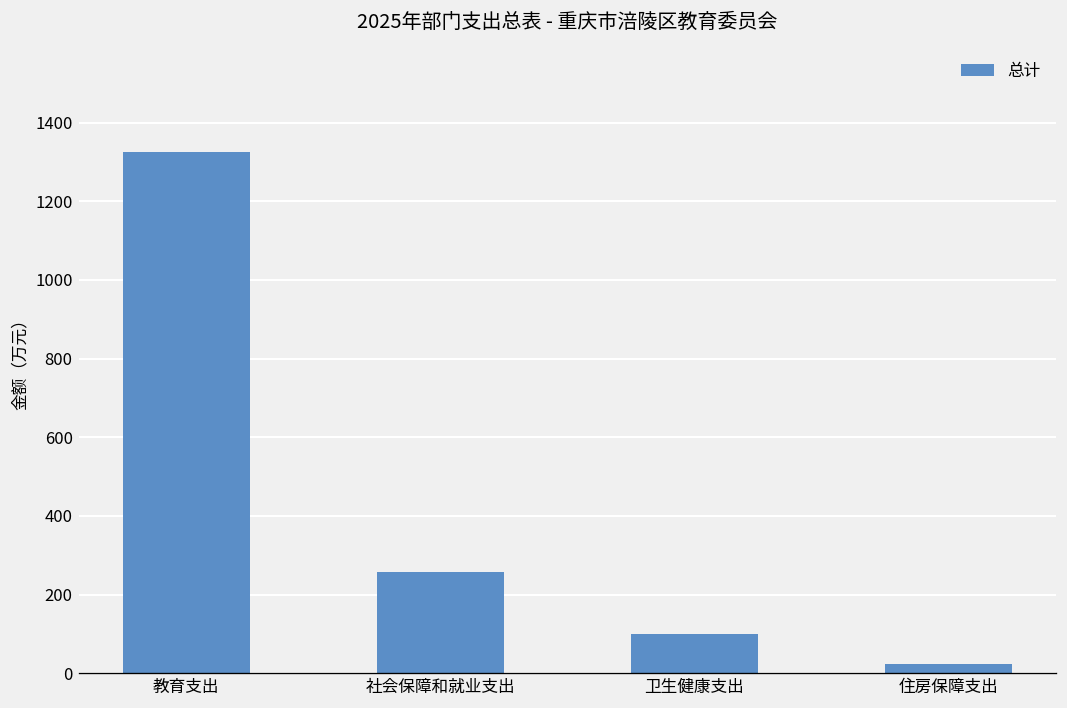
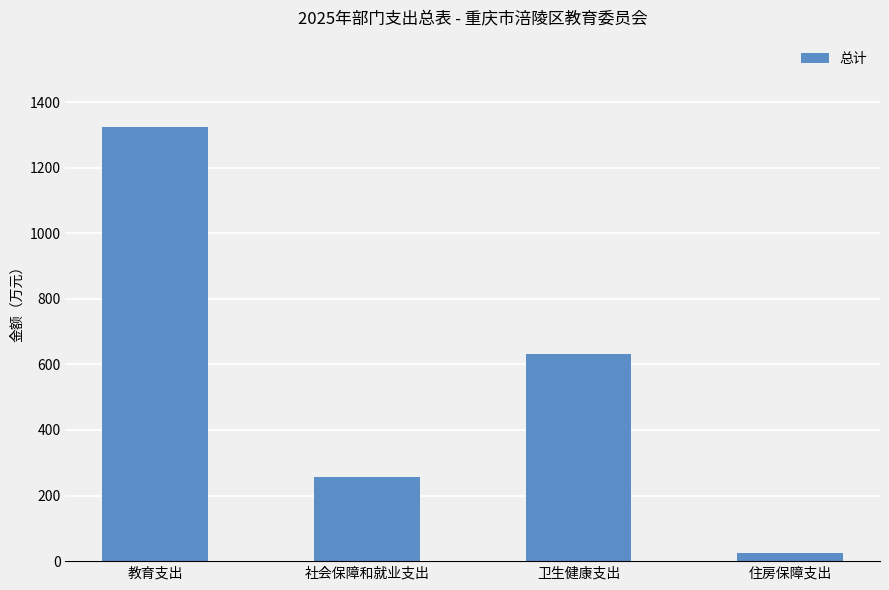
卫生健康支出: 100 -> 630
